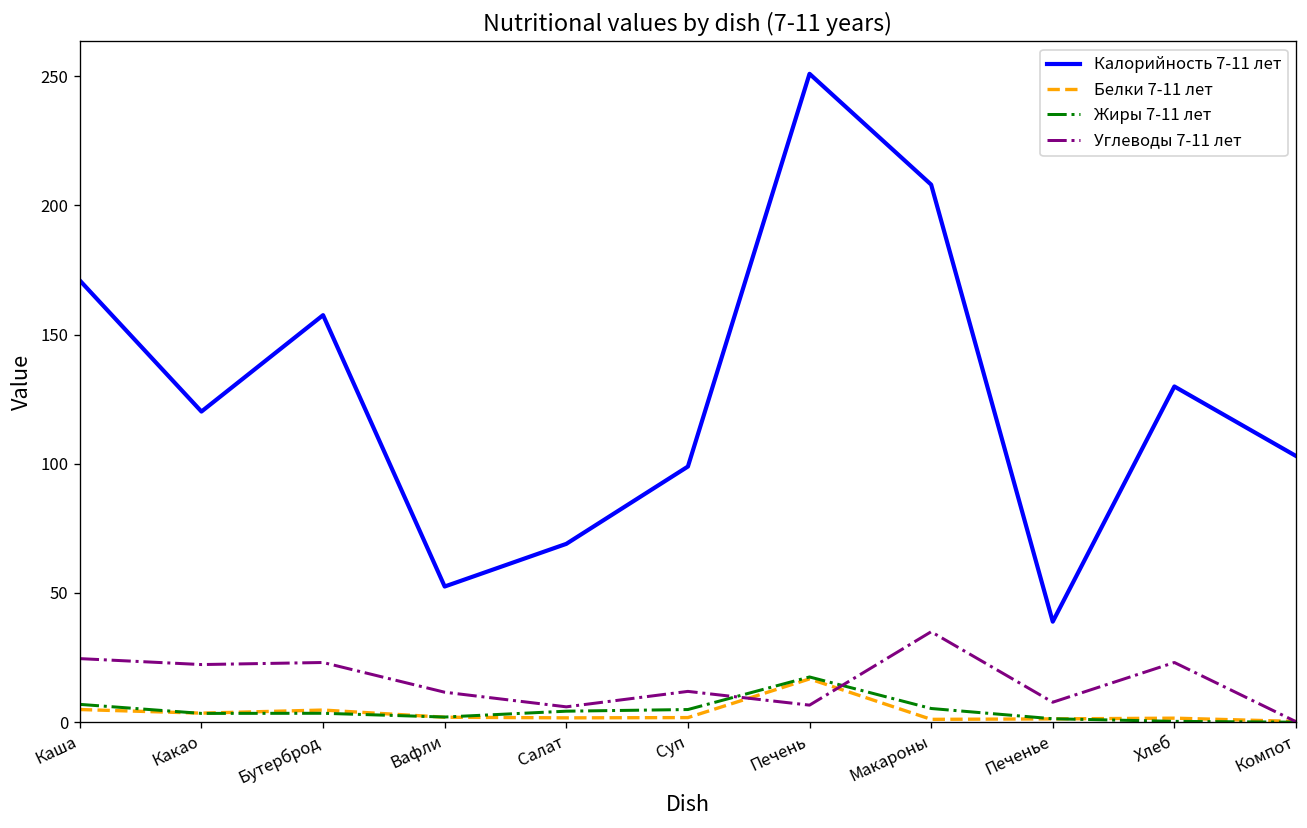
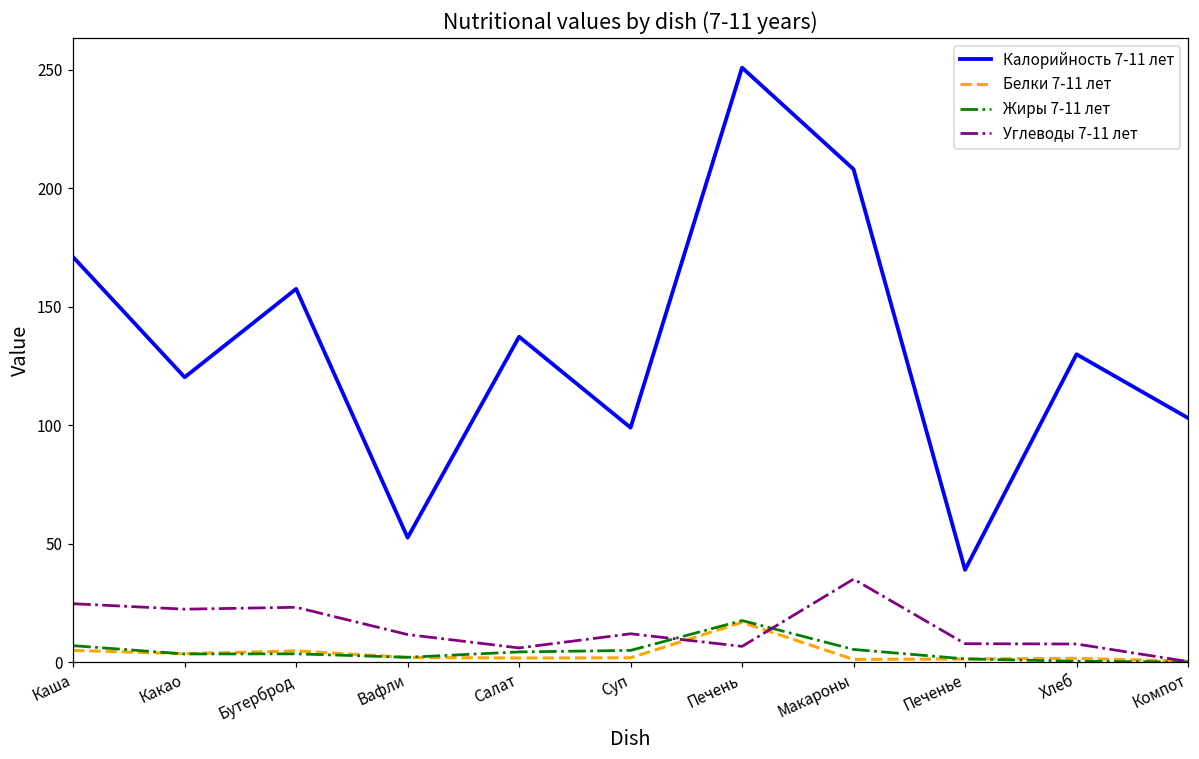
Калорийность 7-11 лет, Салат: 69 -> 137
Углеводы 7-11 лет, Хлеб: 23 -> 8
